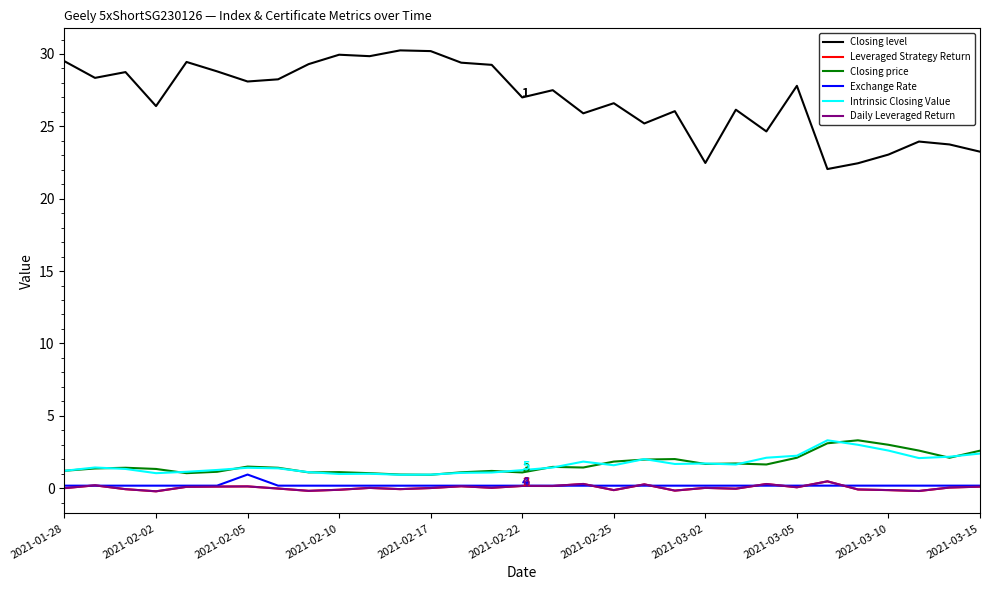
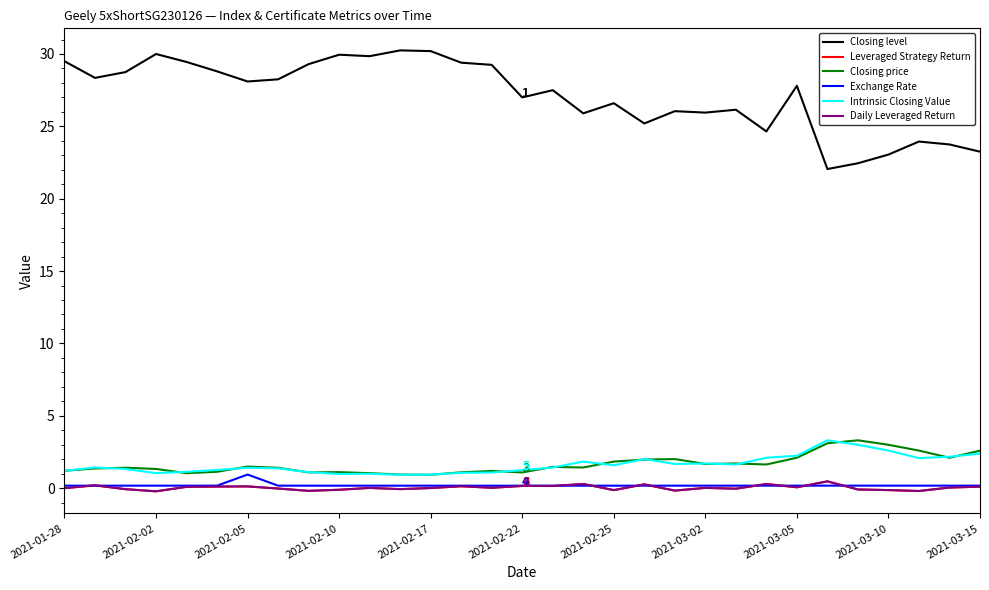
Closing level, 2021-02-02: 26.4 -> 30.0
Closing level, 2021-03-02: 22.5 -> 26.0
